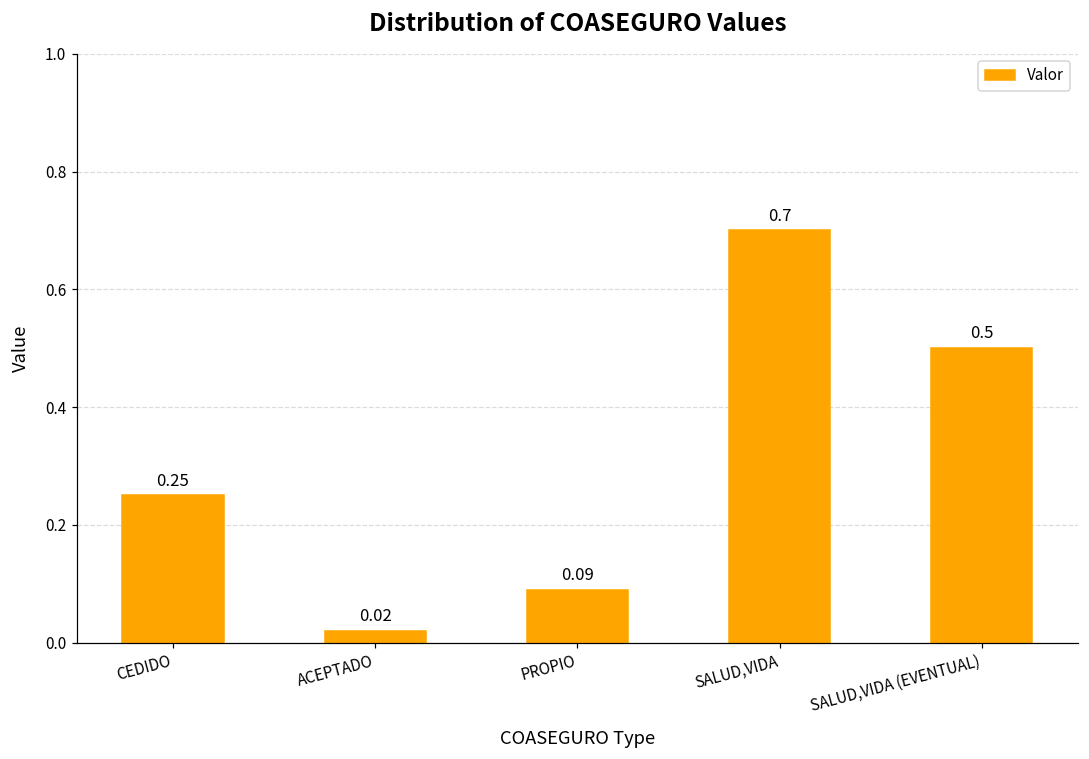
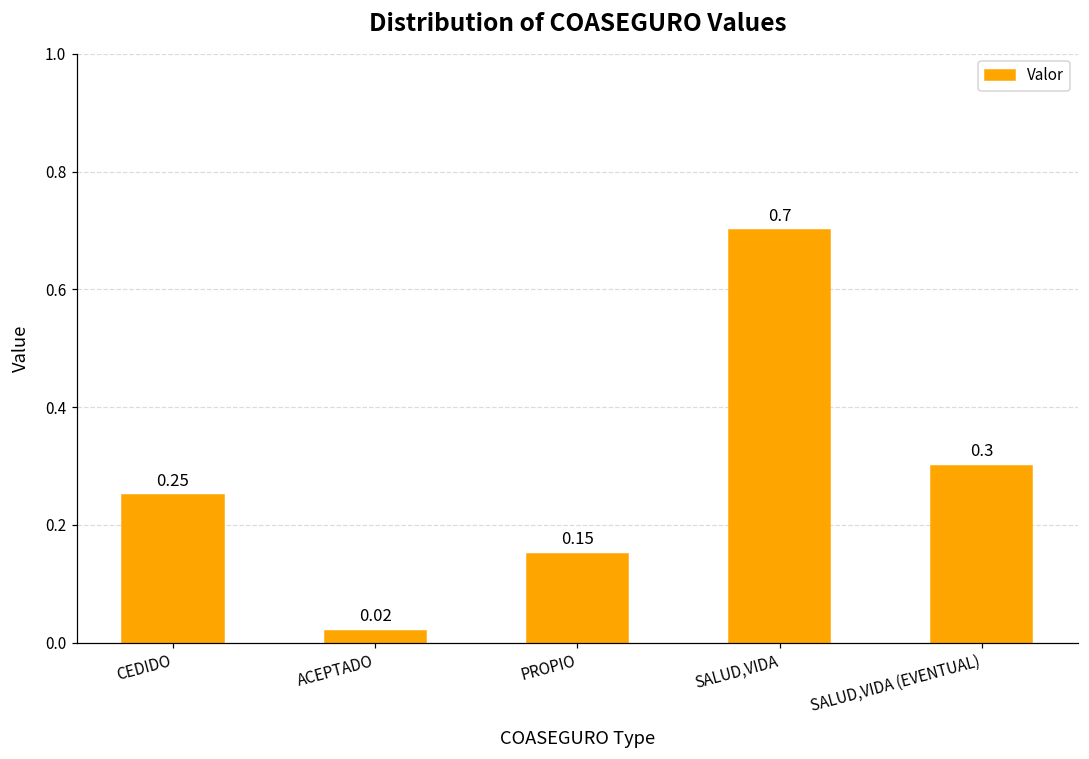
PROPIO: 0.09 -> 0.15
SALUD,VIDA (EVENTUAL): 0.5 -> 0.3
